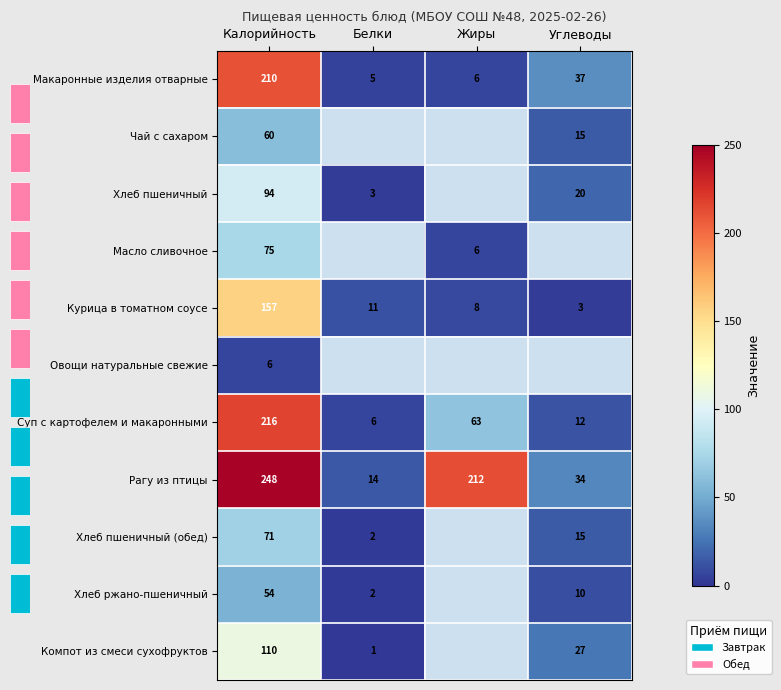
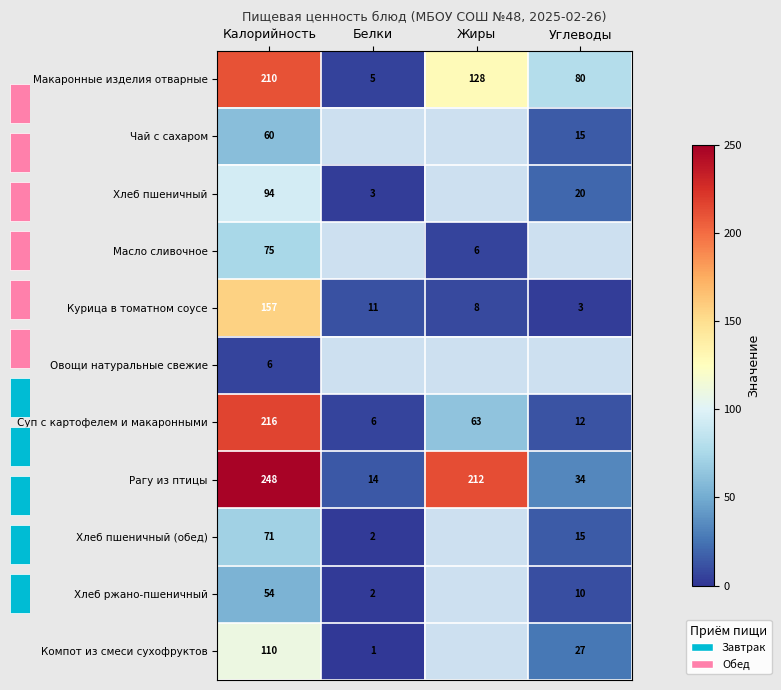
Пищевая ценность блюд (МБОУ СОШ №48, 2025-02-26), Макаронные изделия отварные, Жиры: 6 -> 128
Пищевая ценность блюд (МБОУ СОШ №48, 2025-02-26), Макаронные изделия отварные, Углеводы: 37 -> 80
